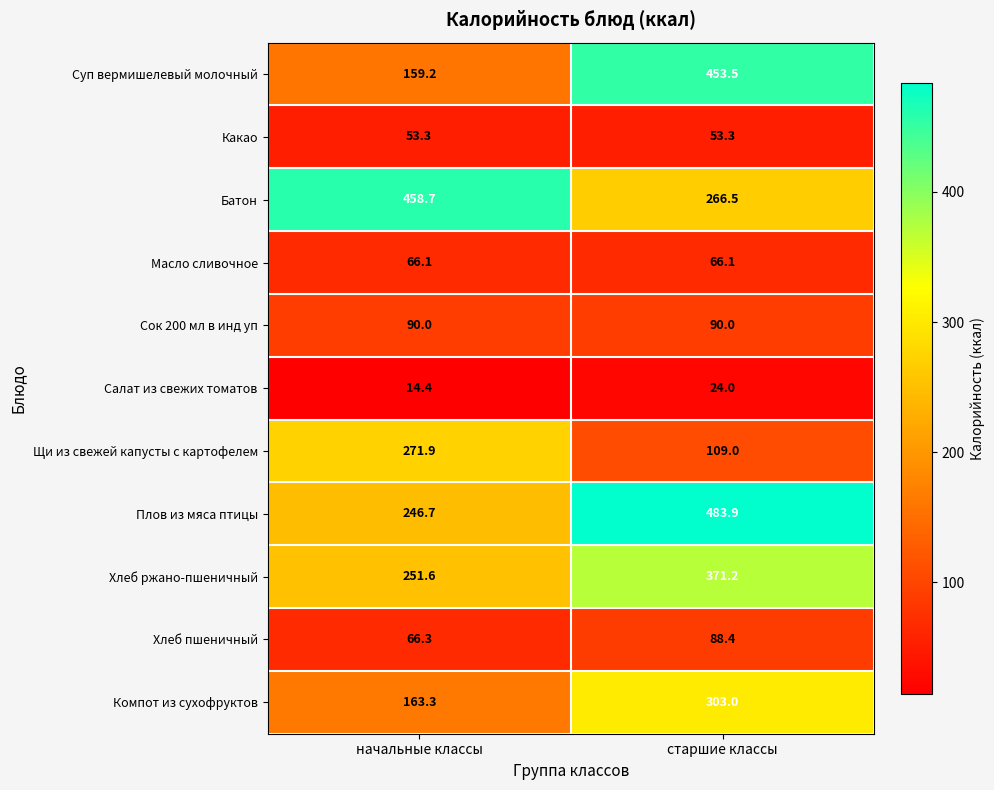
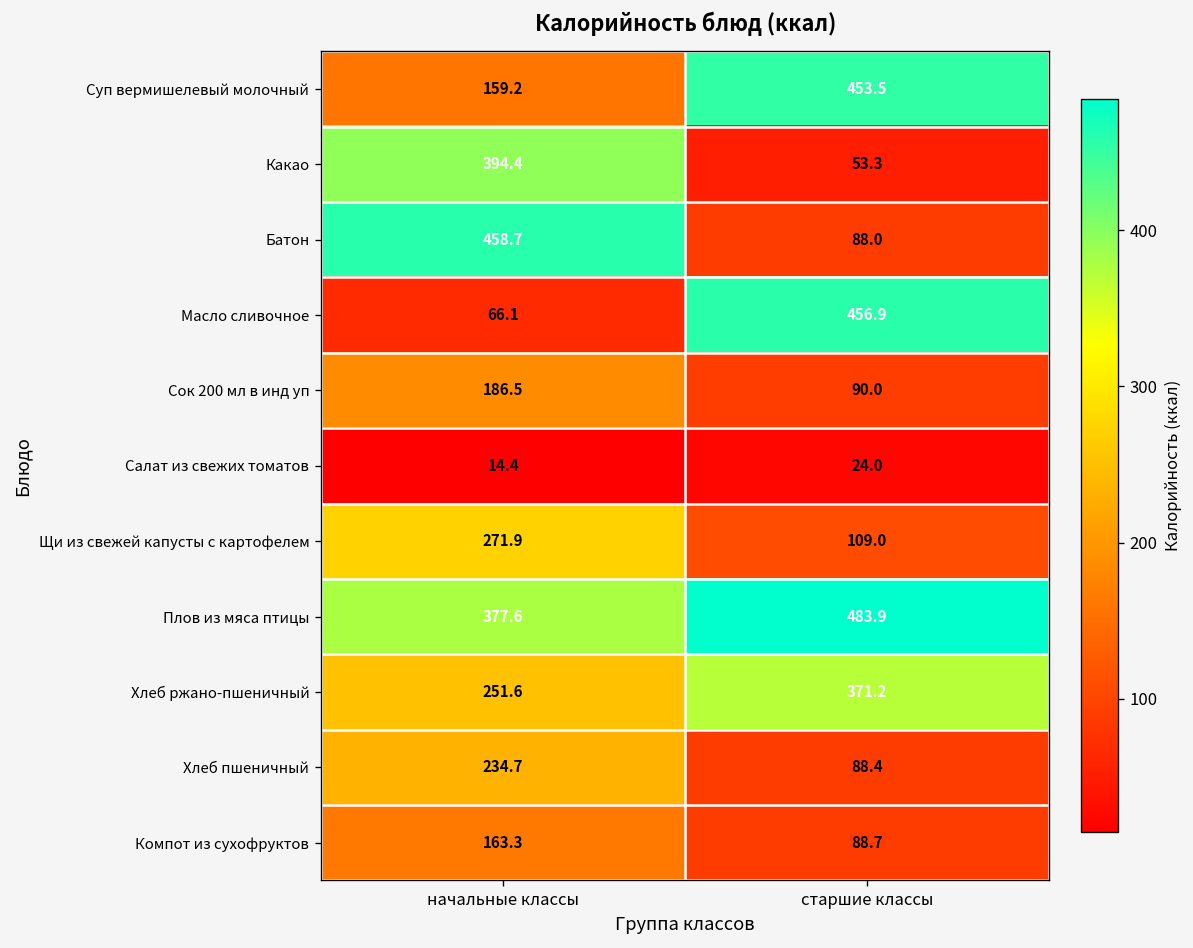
Какао, начальные классы: 53.3 -> 394.4
Батон, старшие классы: 266.5 -> 88.0
Масло сливочное, старшие классы: 66.1 -> 456.9
Сок 200 мл в инд уп, начальные классы: 90.0 -> 186.5
Плов из мяса птицы, начальные классы: 246.7 -> 377.6
Хлеб пшеничный, начальные классы: 66.3 -> 234.7
Компот из сухофруктов, старшие классы: 303.0 -> 88.7
